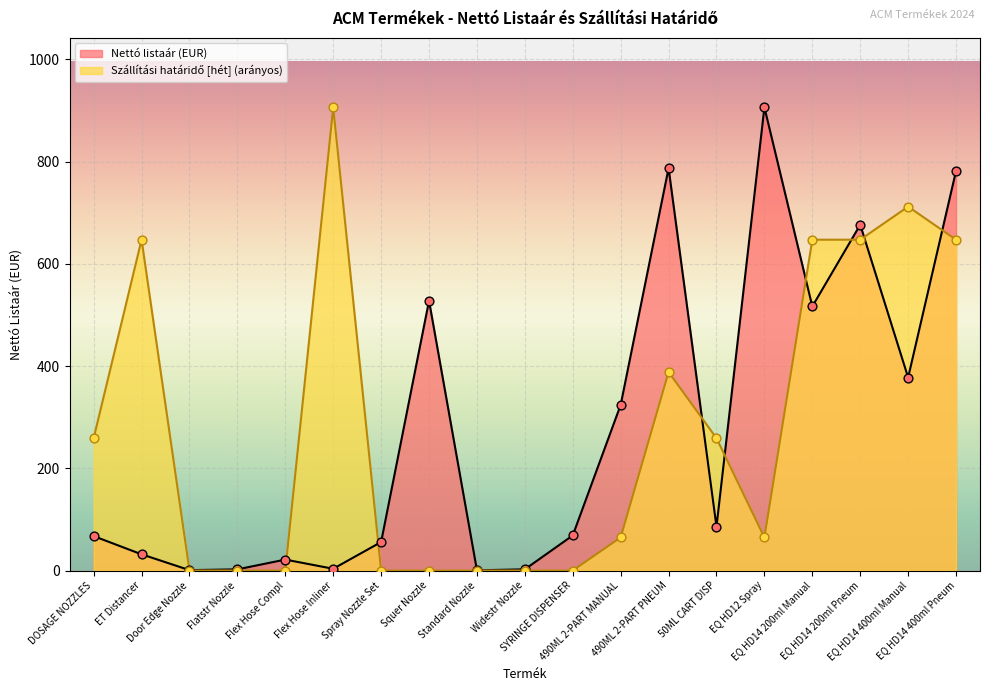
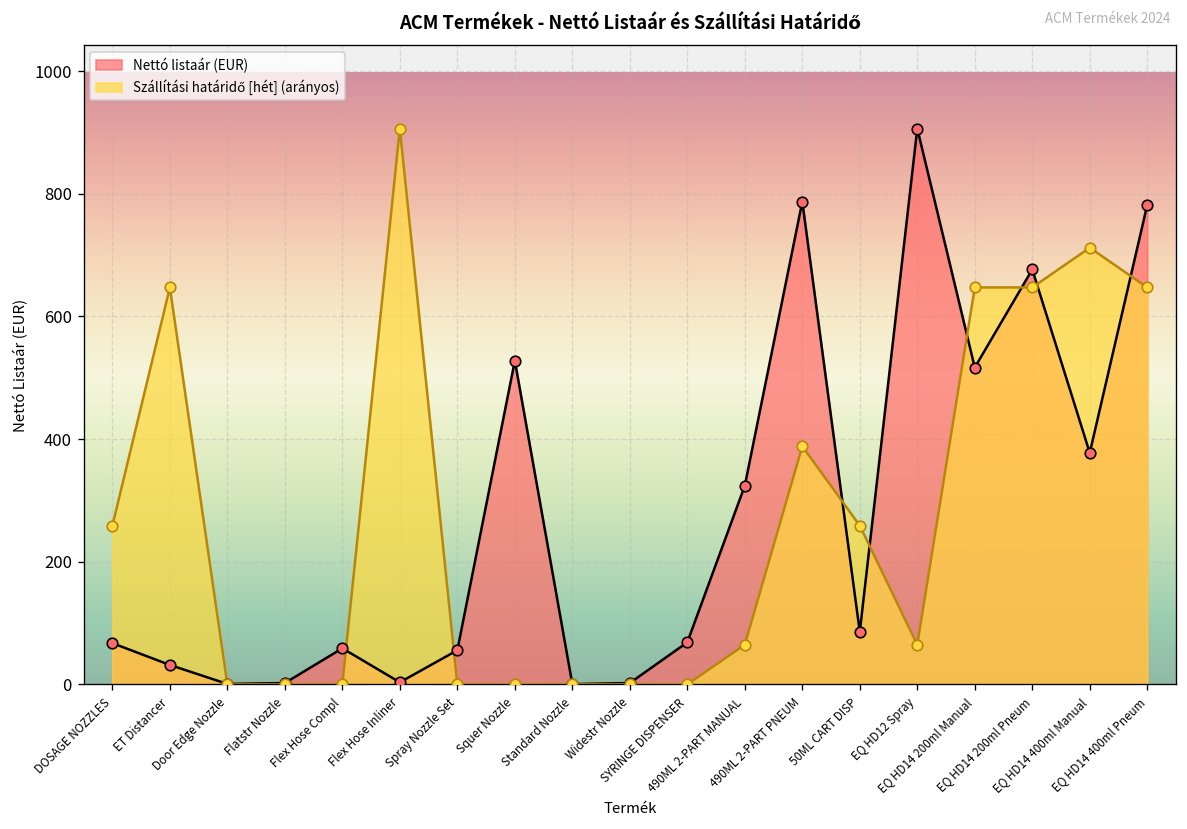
Nettó listaár (EUR), Flex Hose Compl: 20 -> 60
